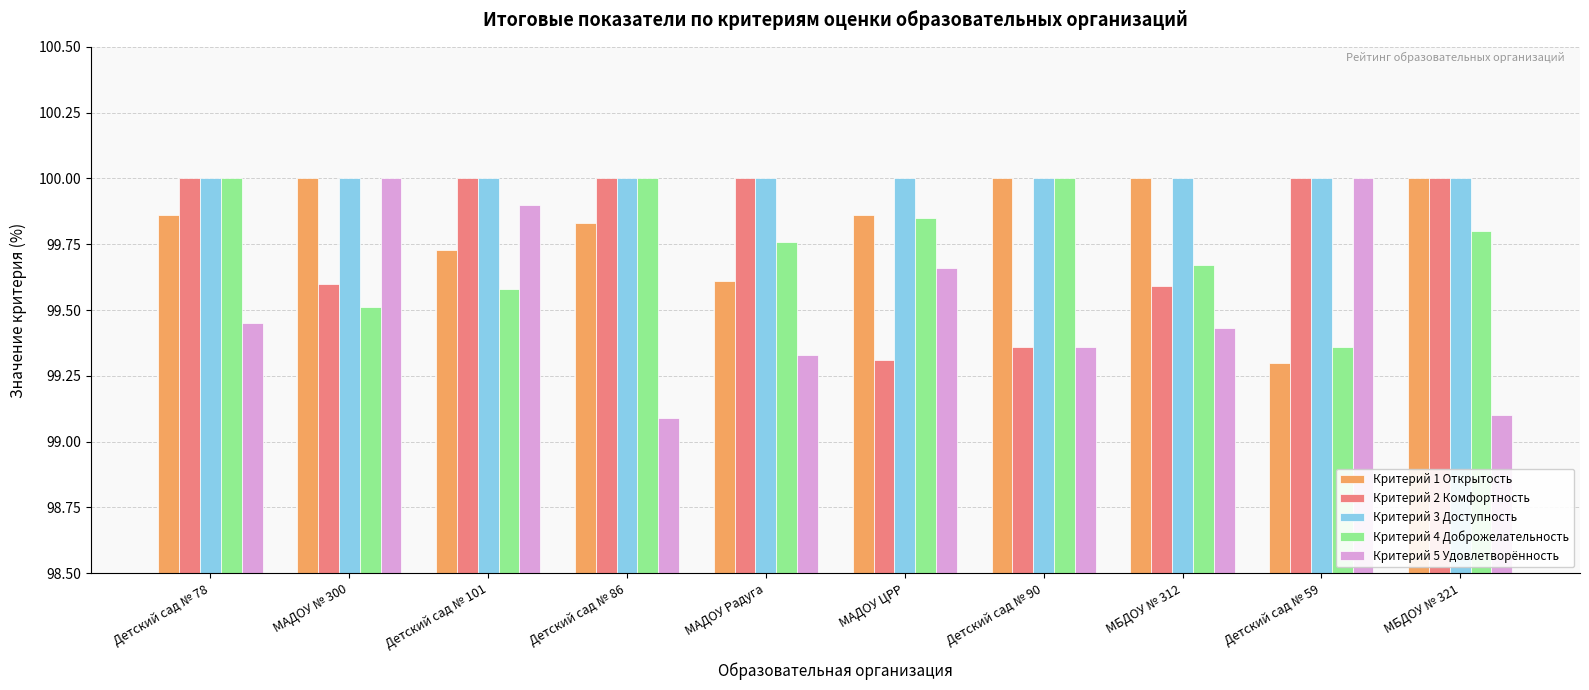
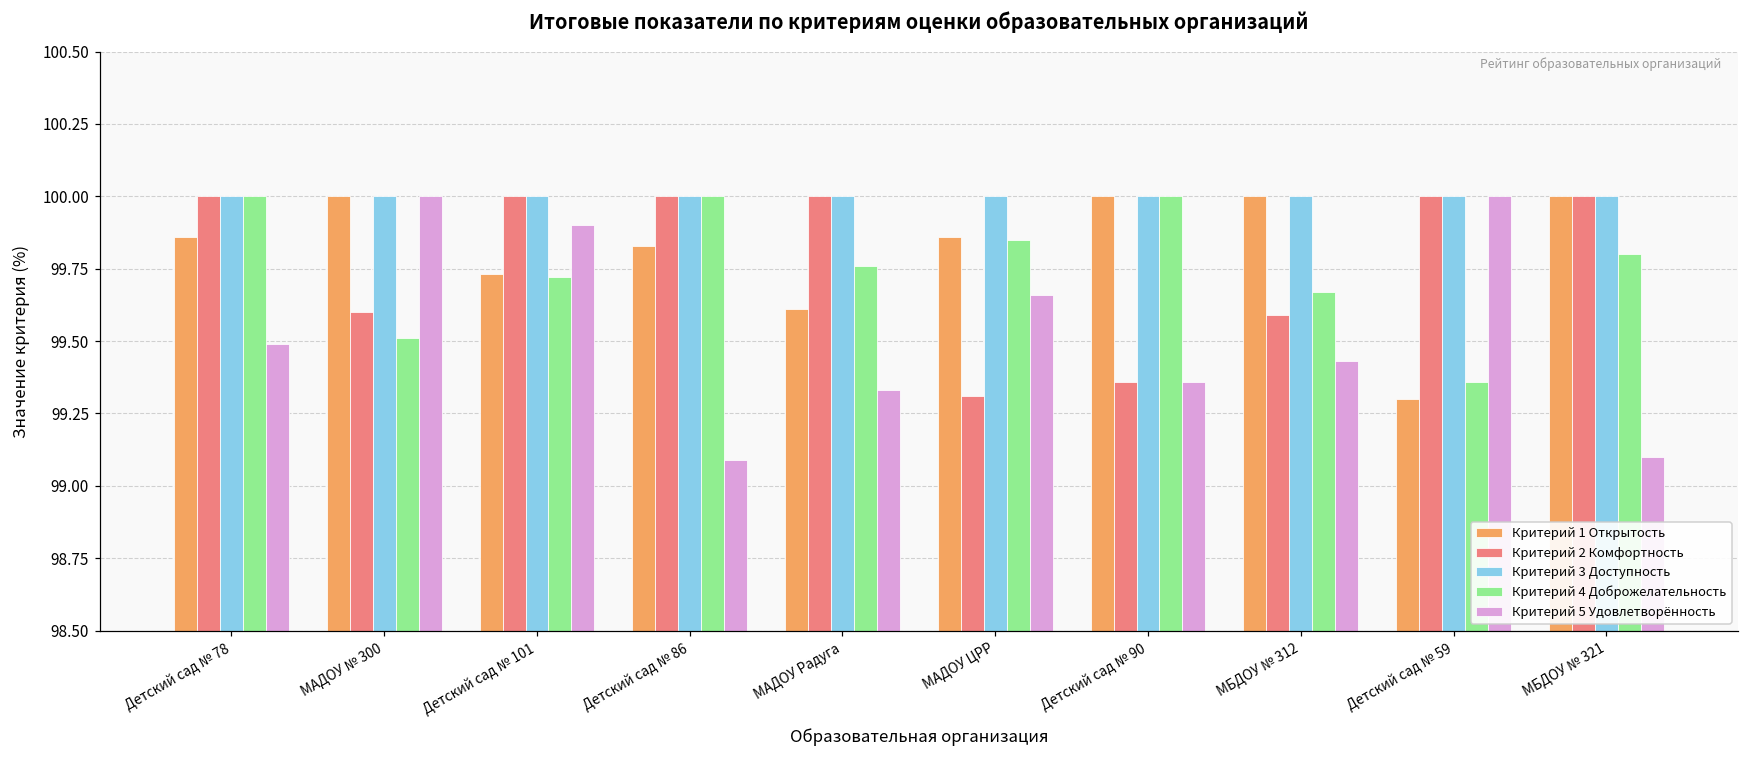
Критерий 5 Удовлетворённость, Детский сад № 78: 99.45 -> 99.49
Критерий 4 Доброжелательность, Детский сад № 101: 99.58 -> 99.72
